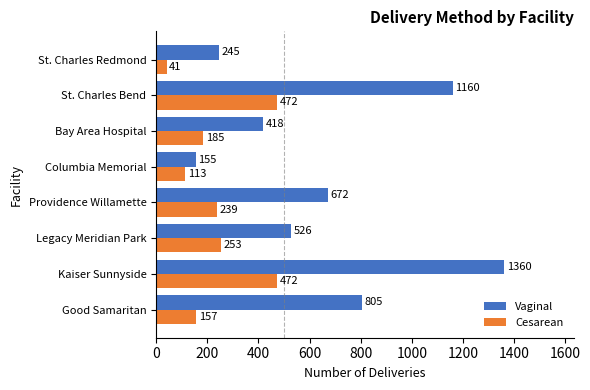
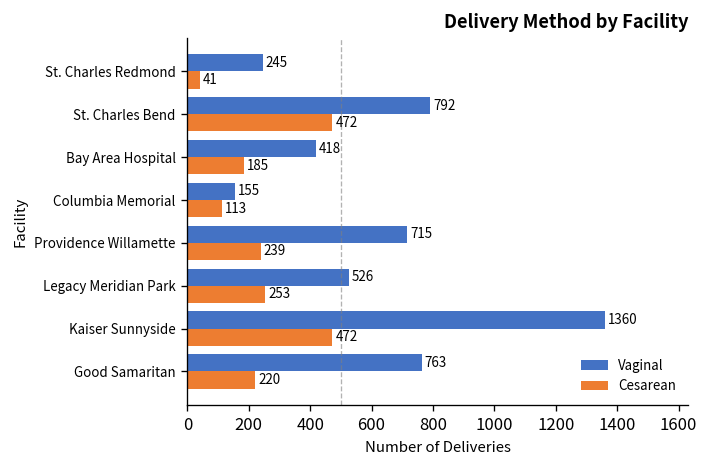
Vaginal, St. Charles Bend: 1160 -> 792
Vaginal, Providence Willamette: 672 -> 715
Vaginal, Good Samaritan: 805 -> 763
Cesarean, Good Samaritan: 157 -> 220
